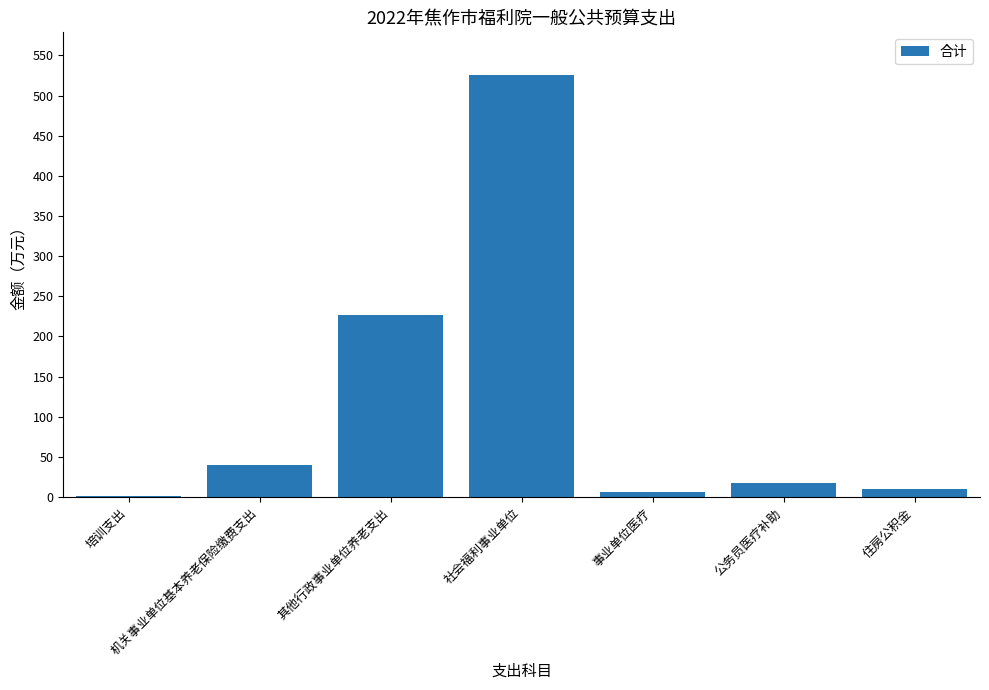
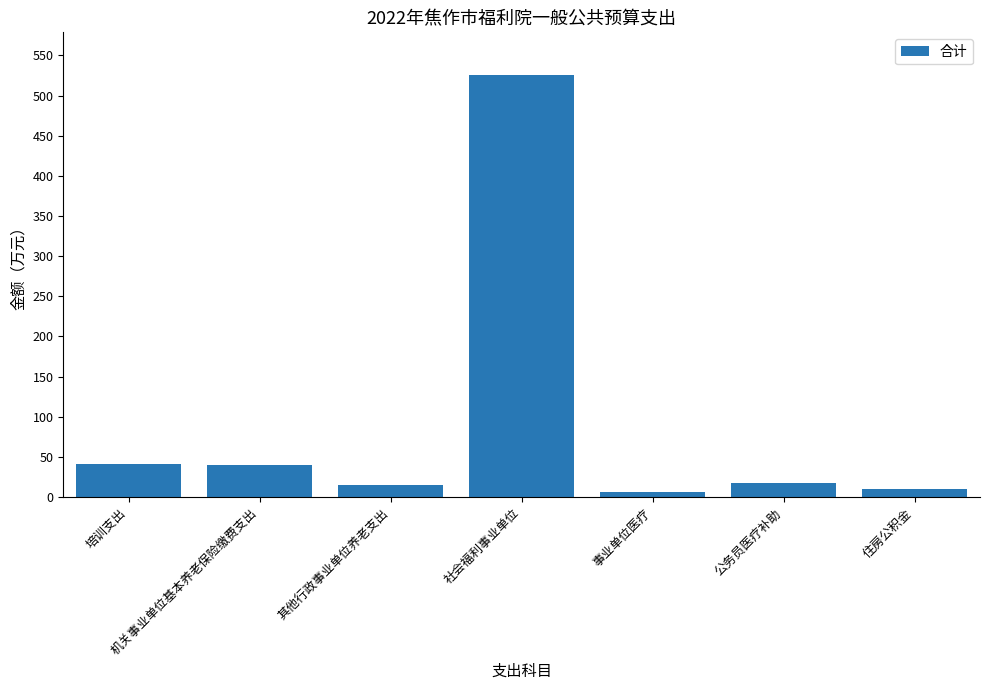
培训支出: 0 -> 40
其他行政事业单位养老支出: 230 -> 10
